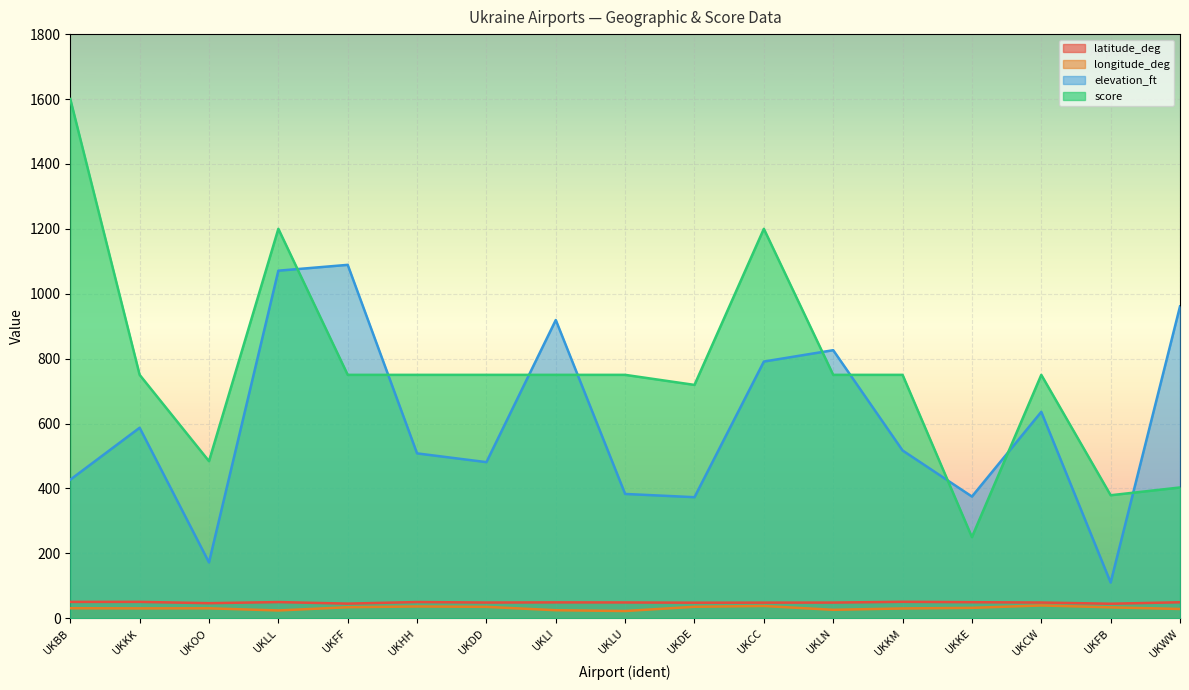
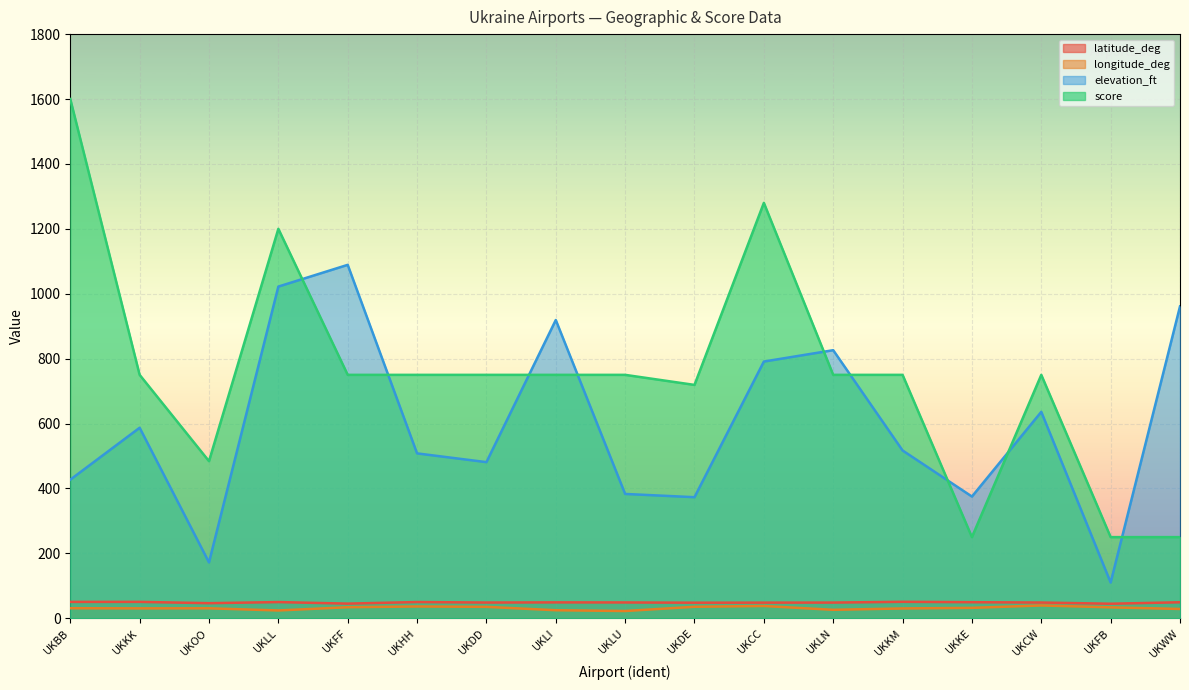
elevation_ft, UKLL: 1070 -> 1020
score, UKCC: 1200 -> 1280
score, UKFB: 380 -> 250
score, UKWW: 400 -> 250
